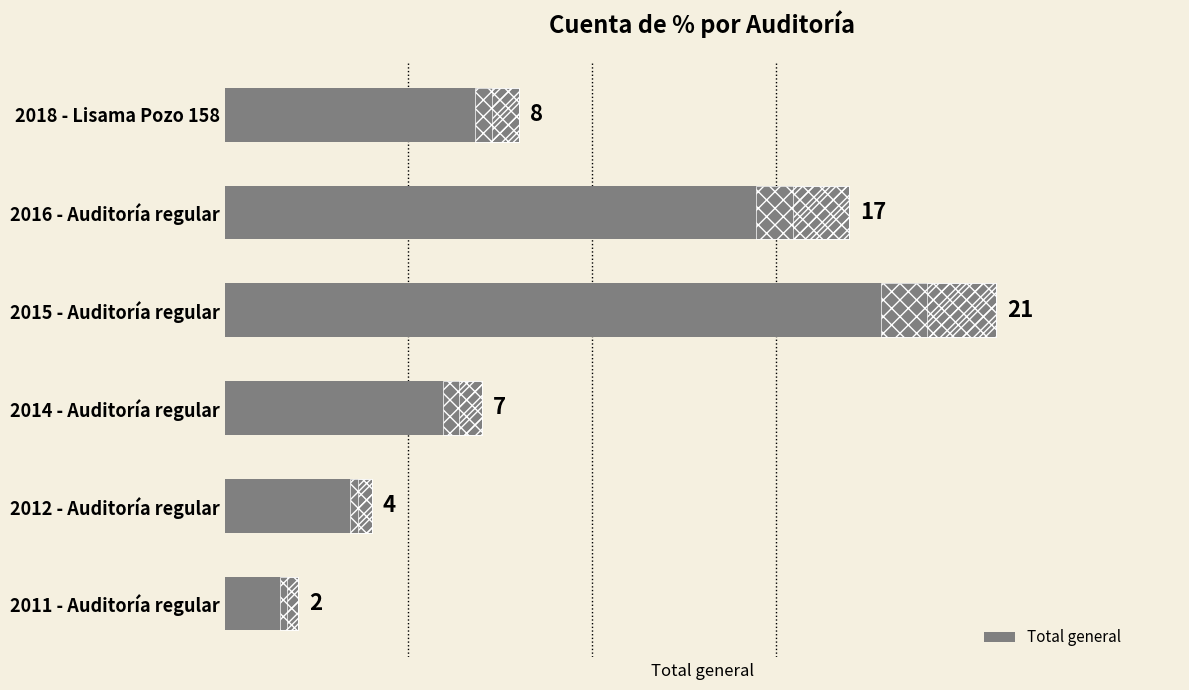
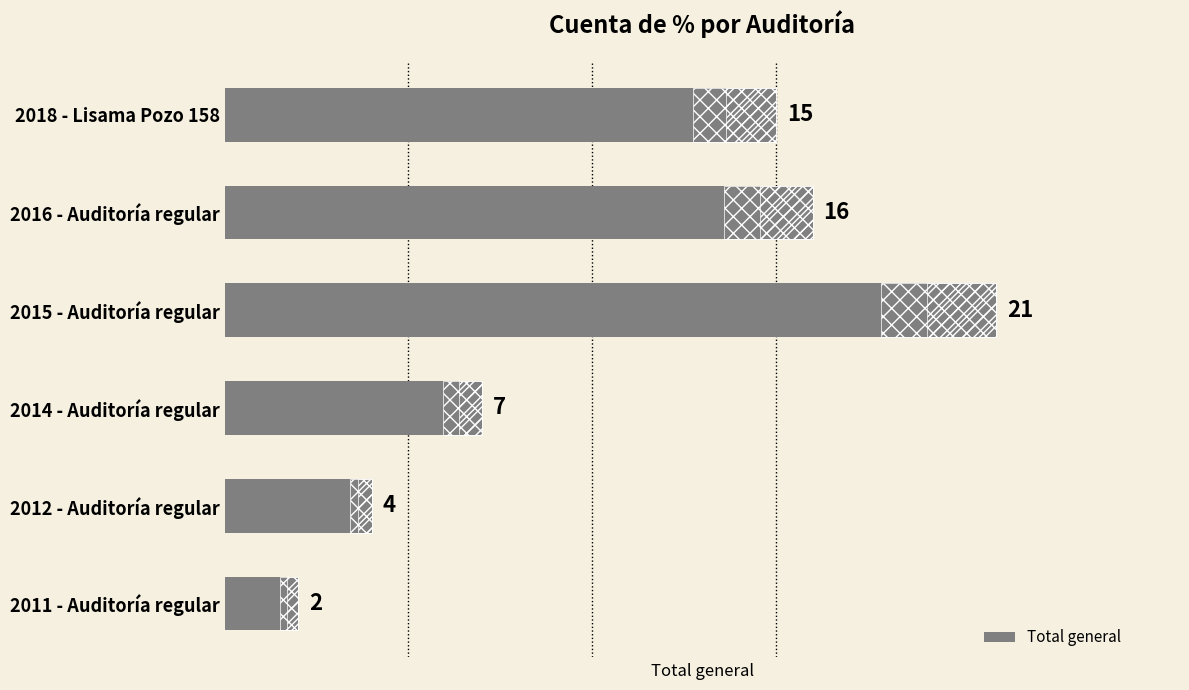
2018 - Lisama Pozo 158: 8 -> 15
2016 - Auditoría regular: 17 -> 16
